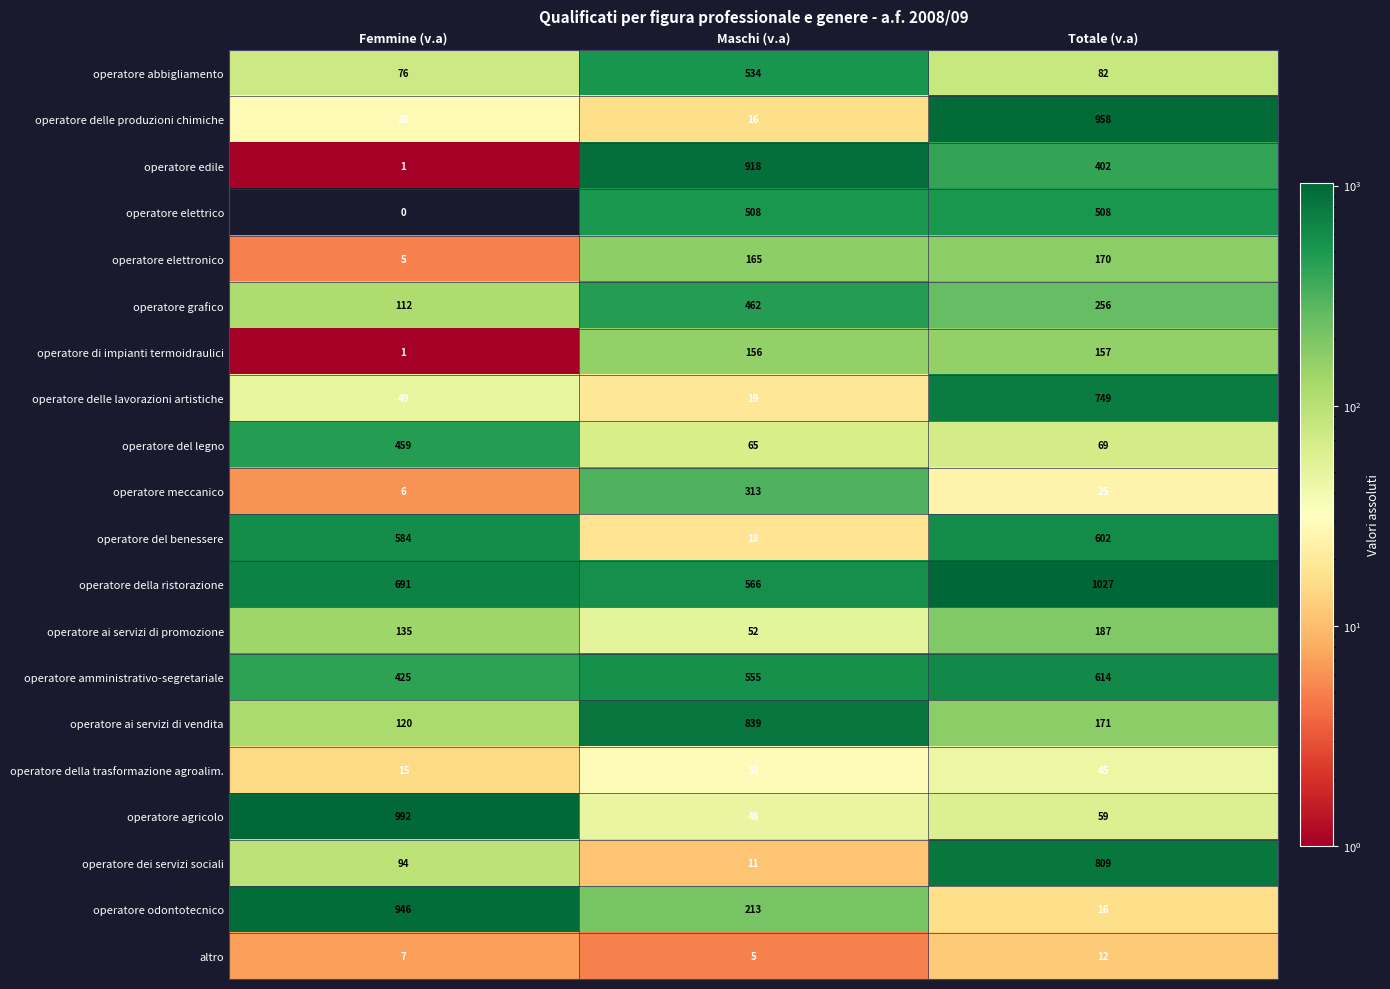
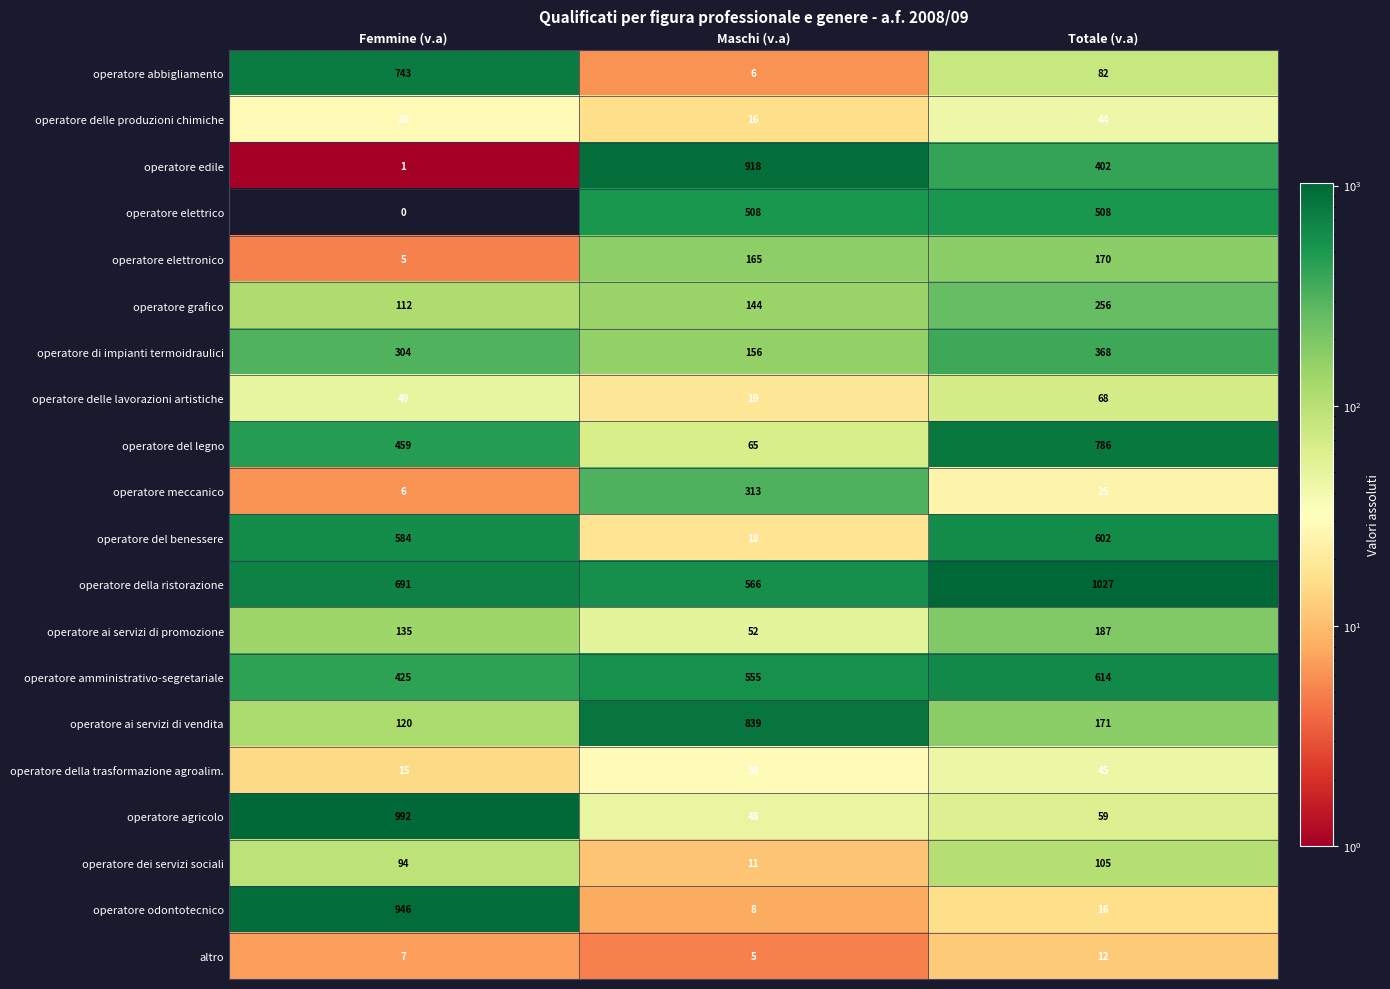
operatore abbigliamento, Femmine (v.a): 76 -> 743
operatore abbigliamento, Maschi (v.a): 534 -> 6
operatore delle produzioni chimiche, Totale (v.a): 958 -> 44
operatore grafico, Maschi (v.a): 462 -> 144
operatore di impianti termoidraulici, Femmine (v.a): 1 -> 304
operatore di impianti termoidraulici, Totale (v.a): 157 -> 368
operatore delle lavorazioni artistiche, Totale (v.a): 749 -> 68
operatore del legno, Totale (v.a): 69 -> 786
operatore dei servizi sociali, Totale (v.a): 809 -> 105
operatore odontotecnico, Maschi (v.a): 213 -> 8
